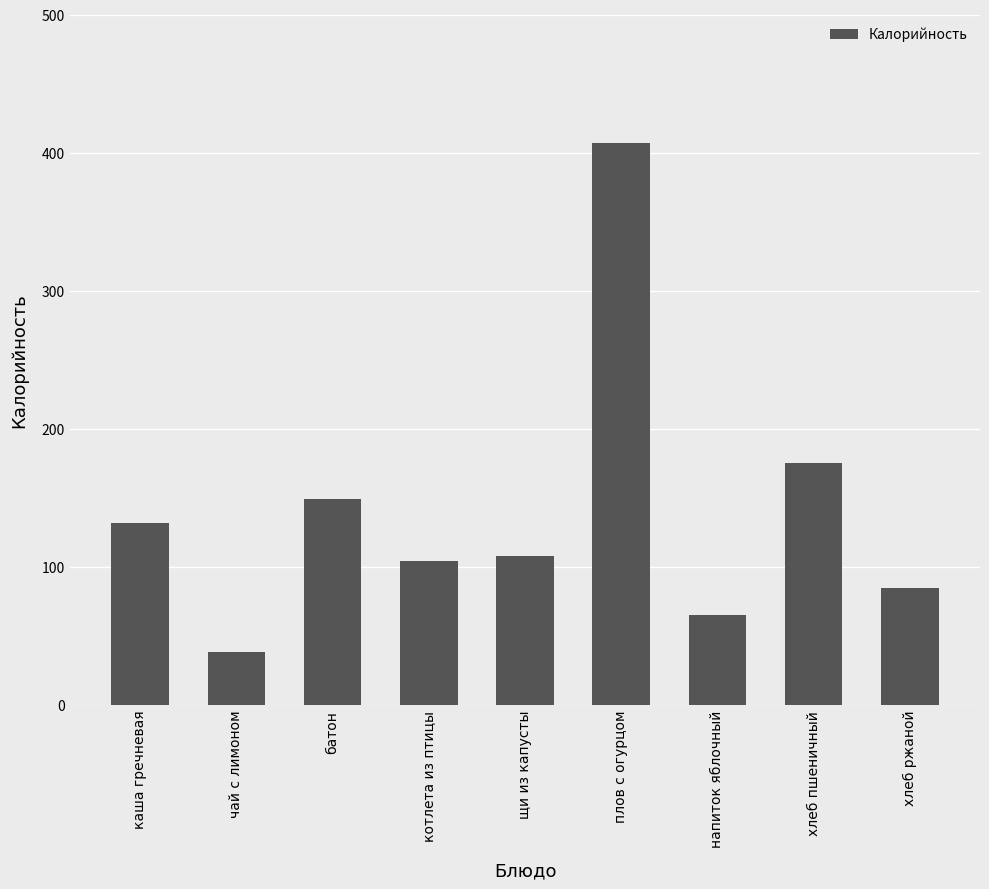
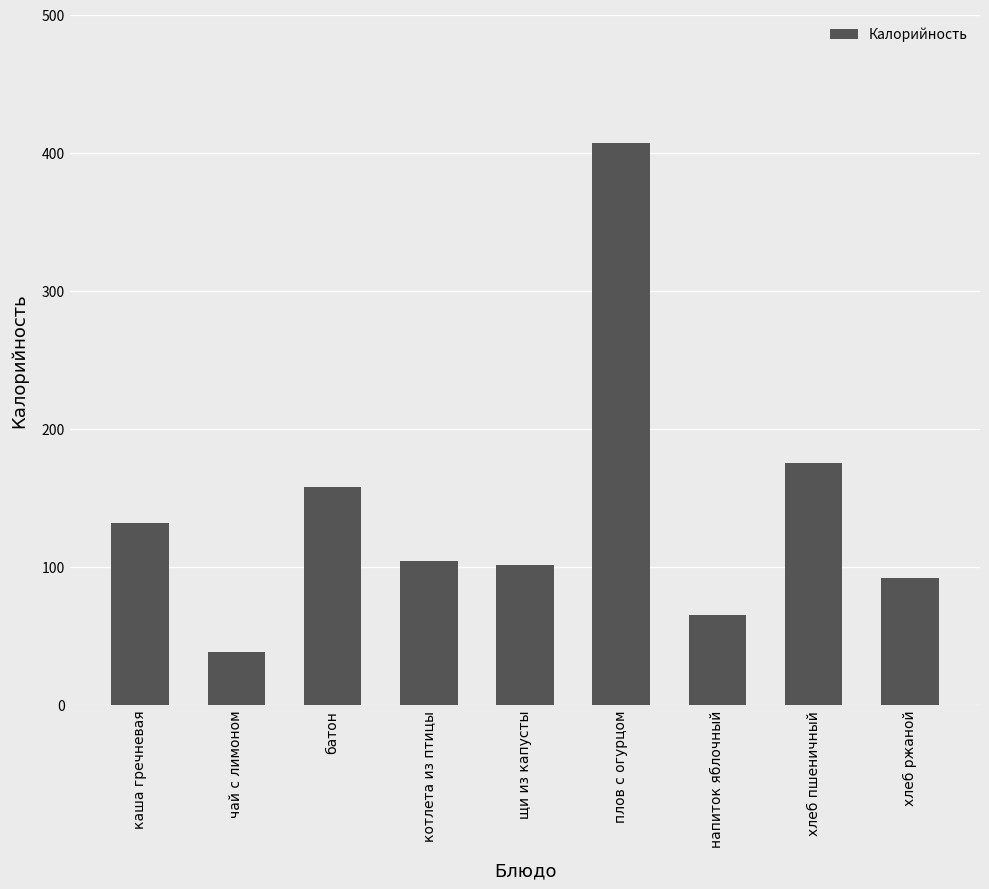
батон: 149 -> 158
щи из капусты: 108 -> 101
хлеб ржаной: 85 -> 92
